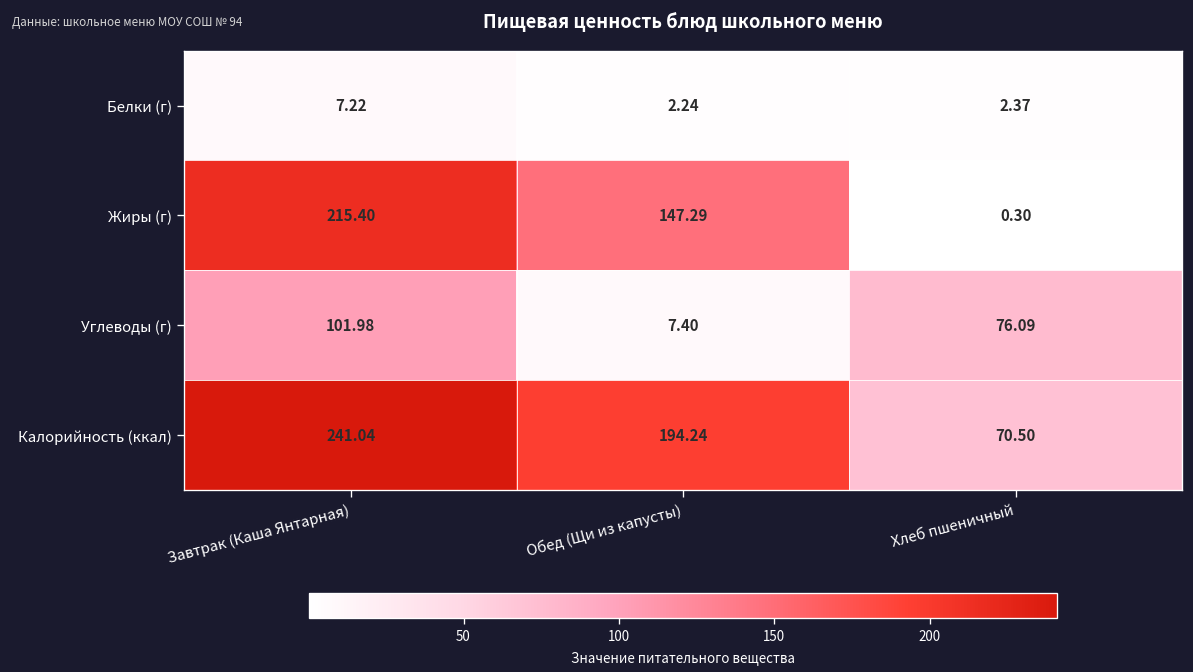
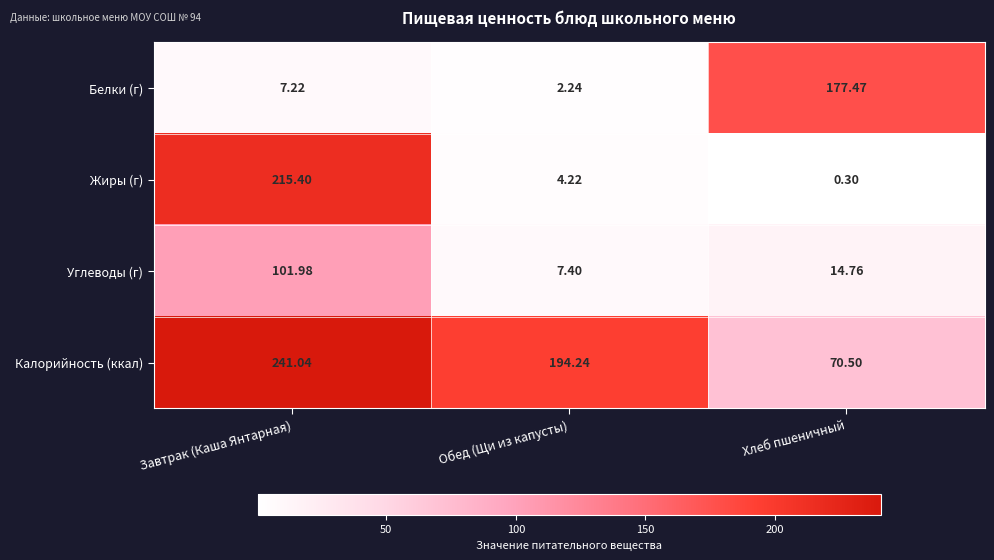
Белки (г), Хлеб пшеничный: 2.37 -> 177.47
Жиры (г), Обед (Щи из капусты): 147.29 -> 4.22
Углеводы (г), Хлеб пшеничный: 76.09 -> 14.76
